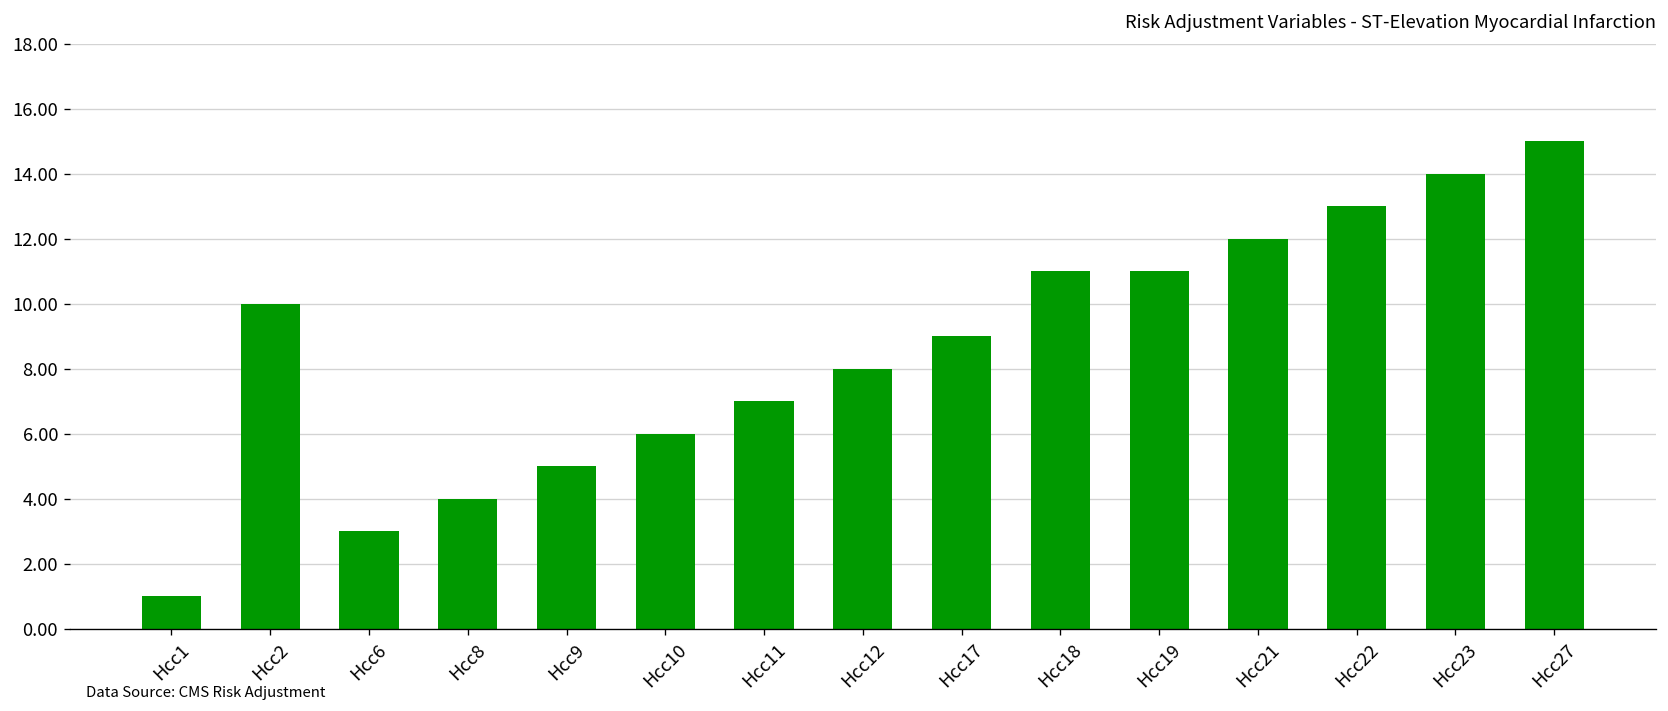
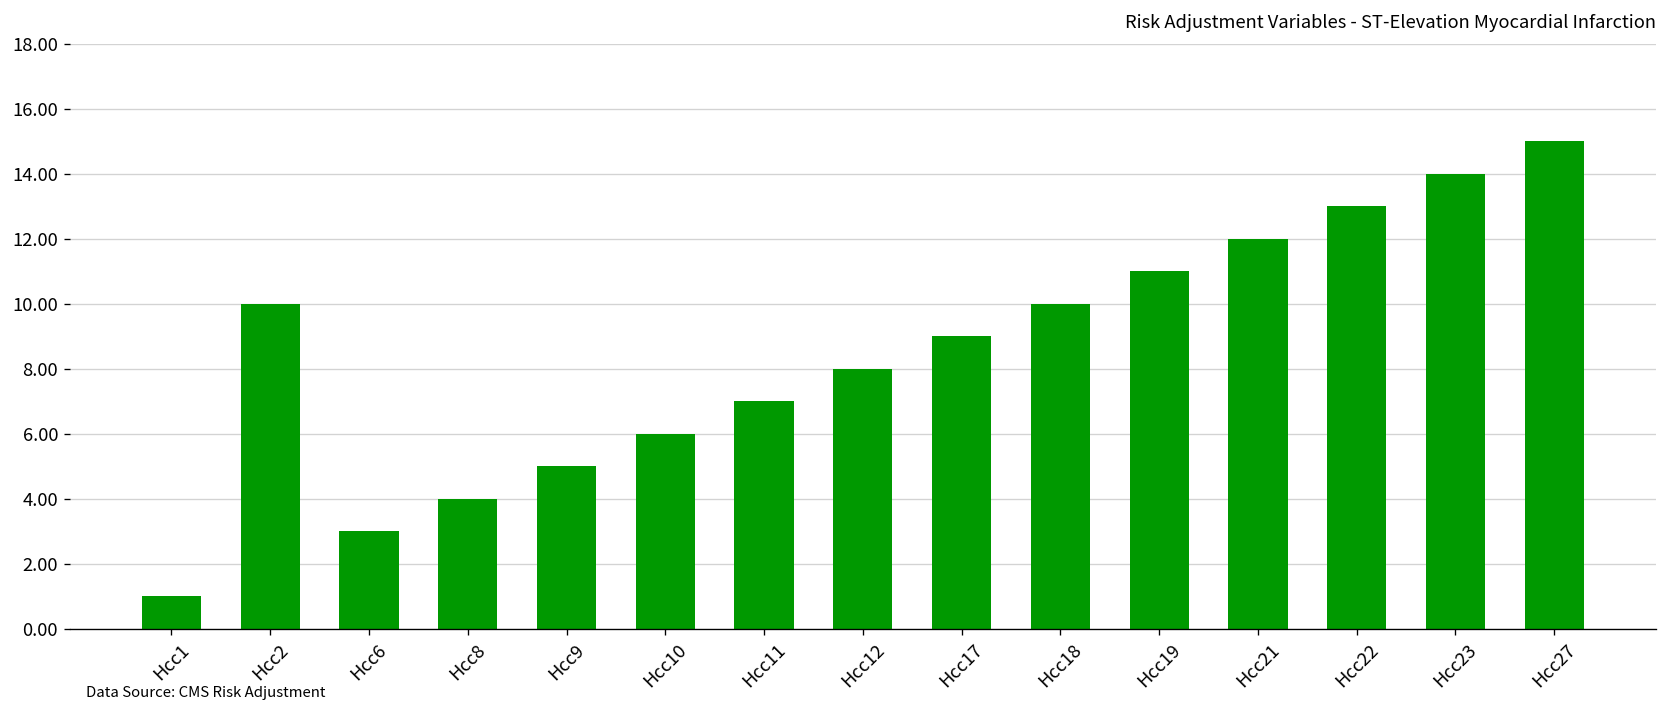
Hcc18: 11 -> 10
